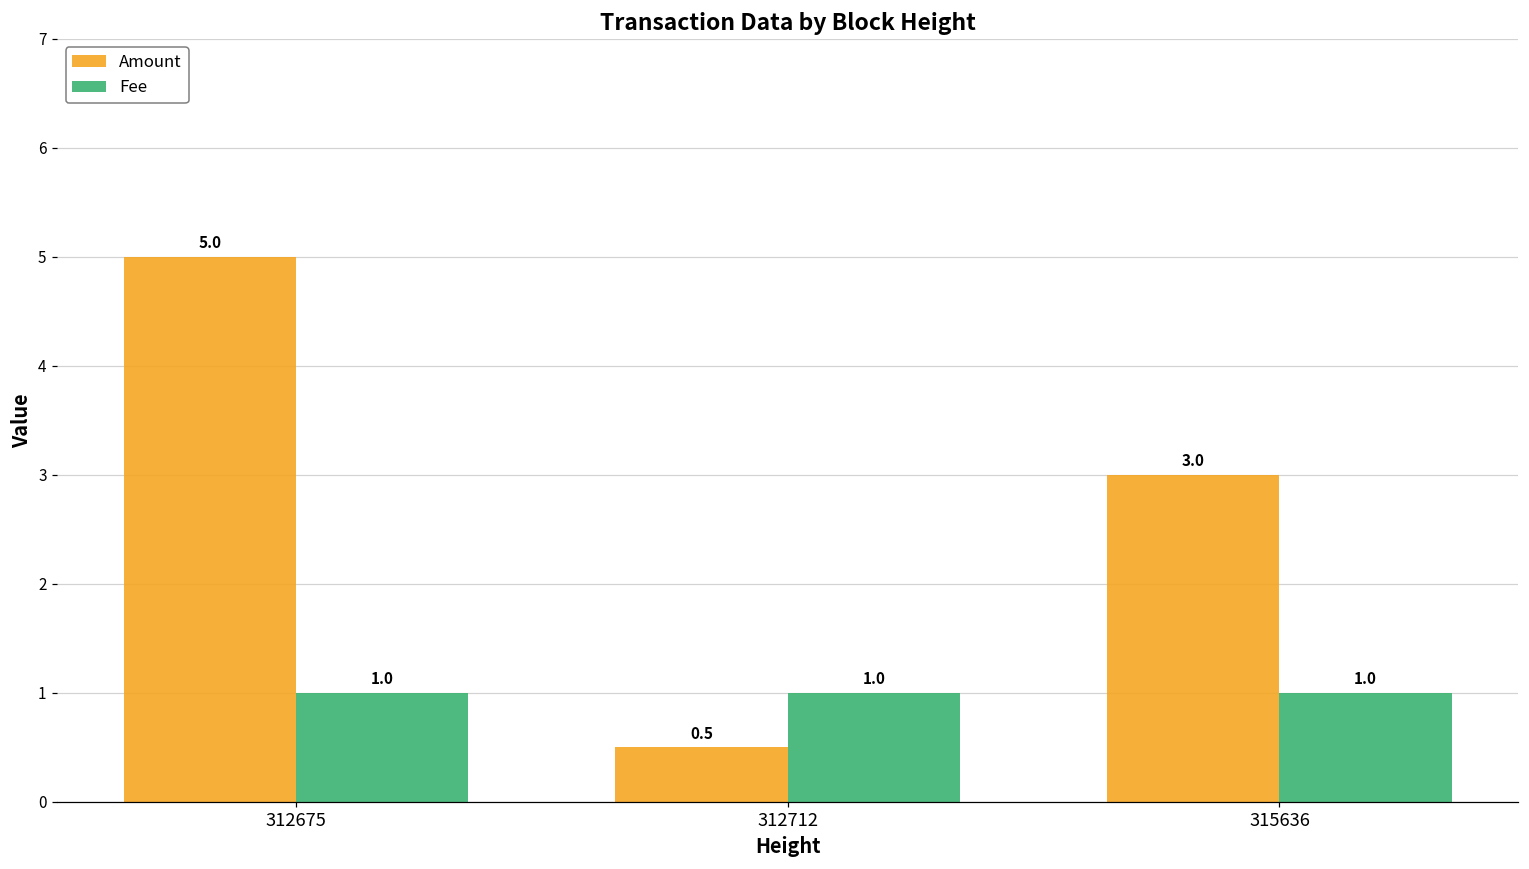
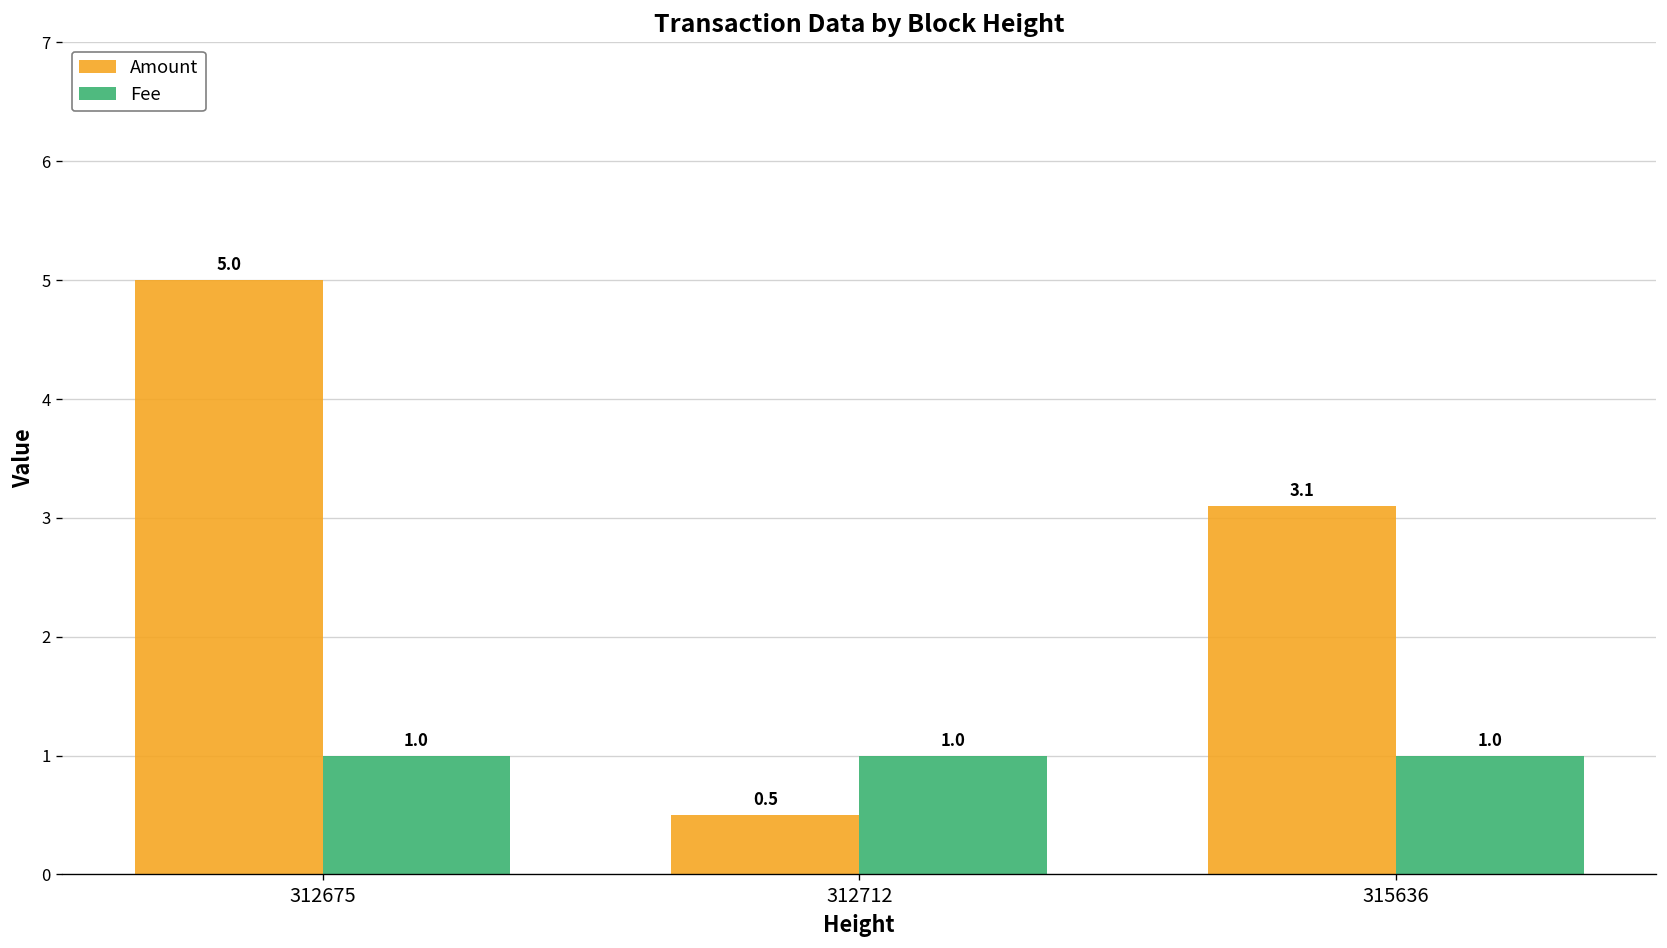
Amount, 315636: 3.0 -> 3.1
